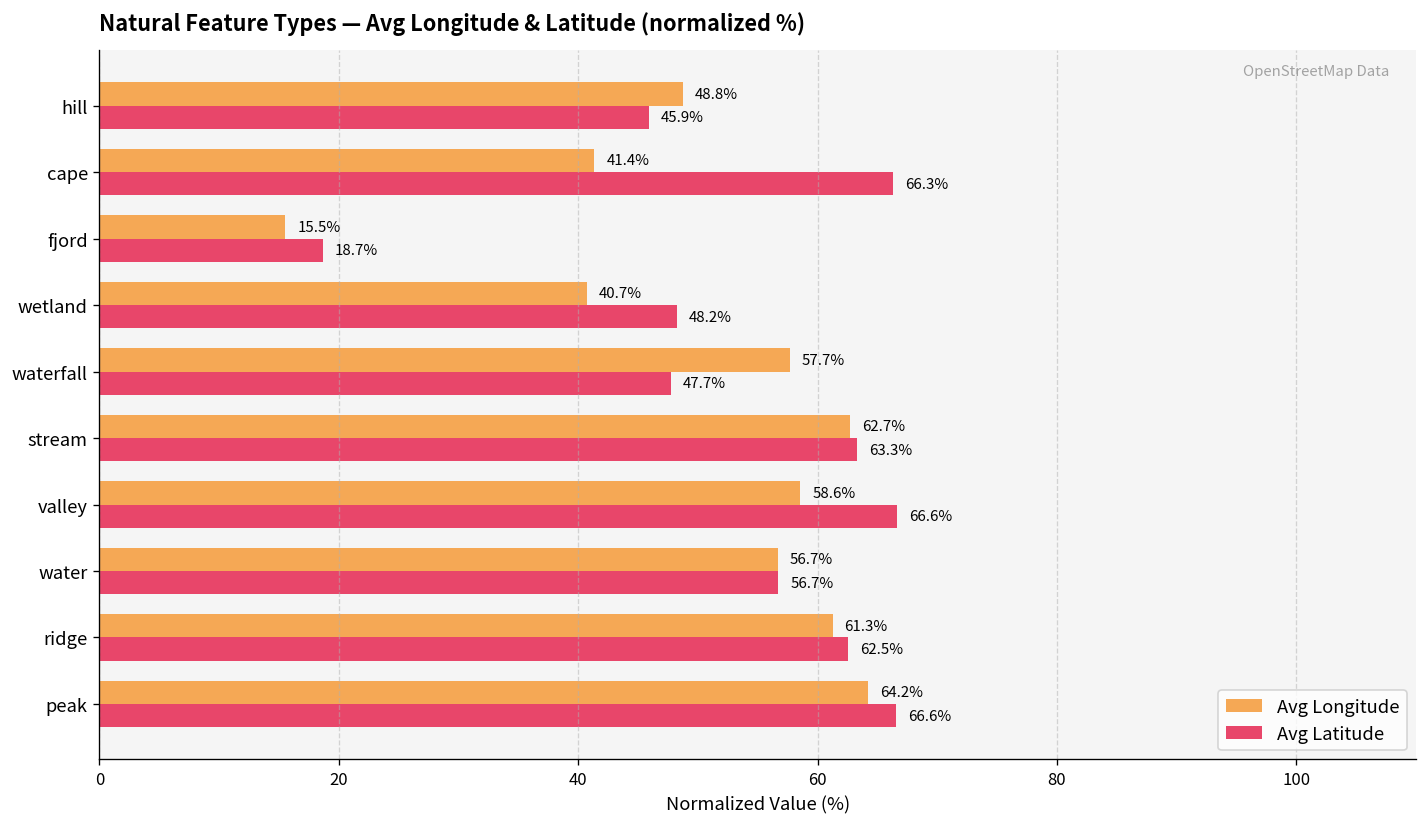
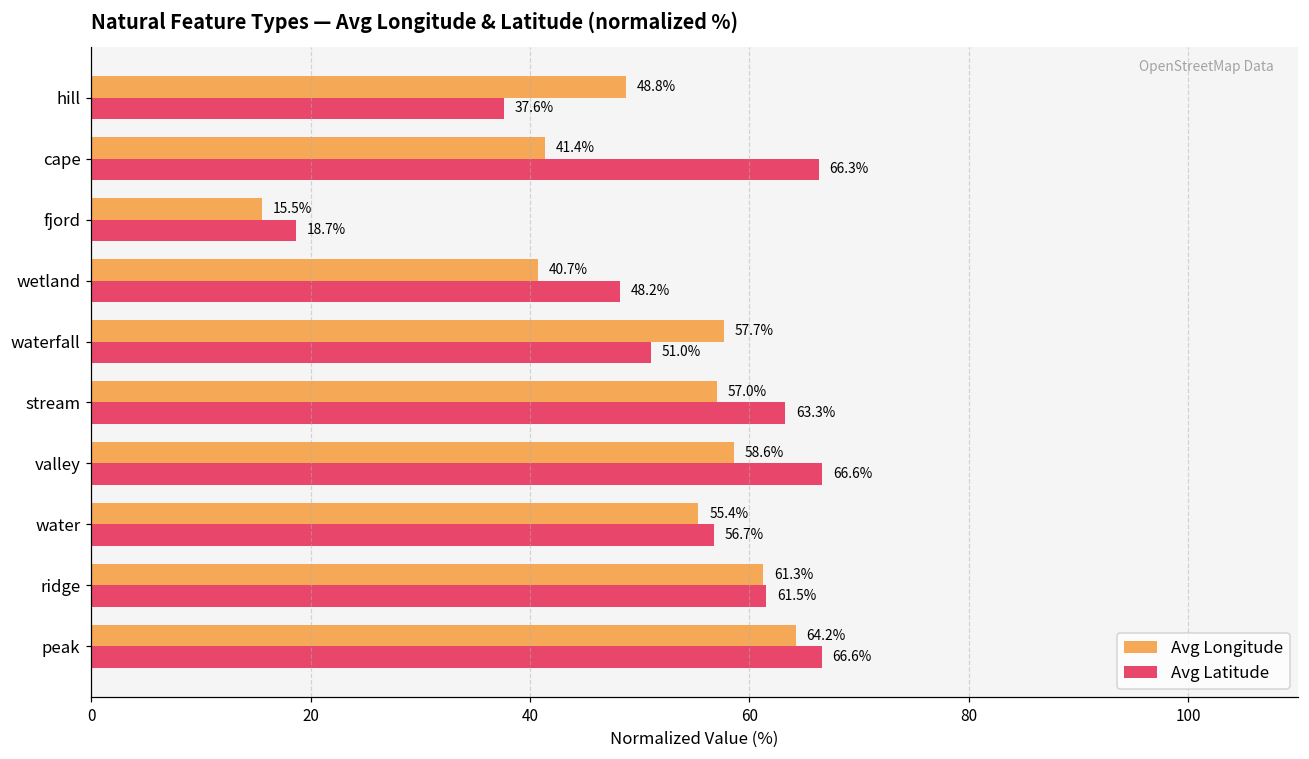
Avg Latitude, hill: 45.9% -> 37.6%
Avg Latitude, waterfall: 47.7% -> 51.0%
Avg Longitude, stream: 62.7% -> 57.0%
Avg Longitude, water: 56.7% -> 55.4%
Avg Latitude, ridge: 62.5% -> 61.5%
